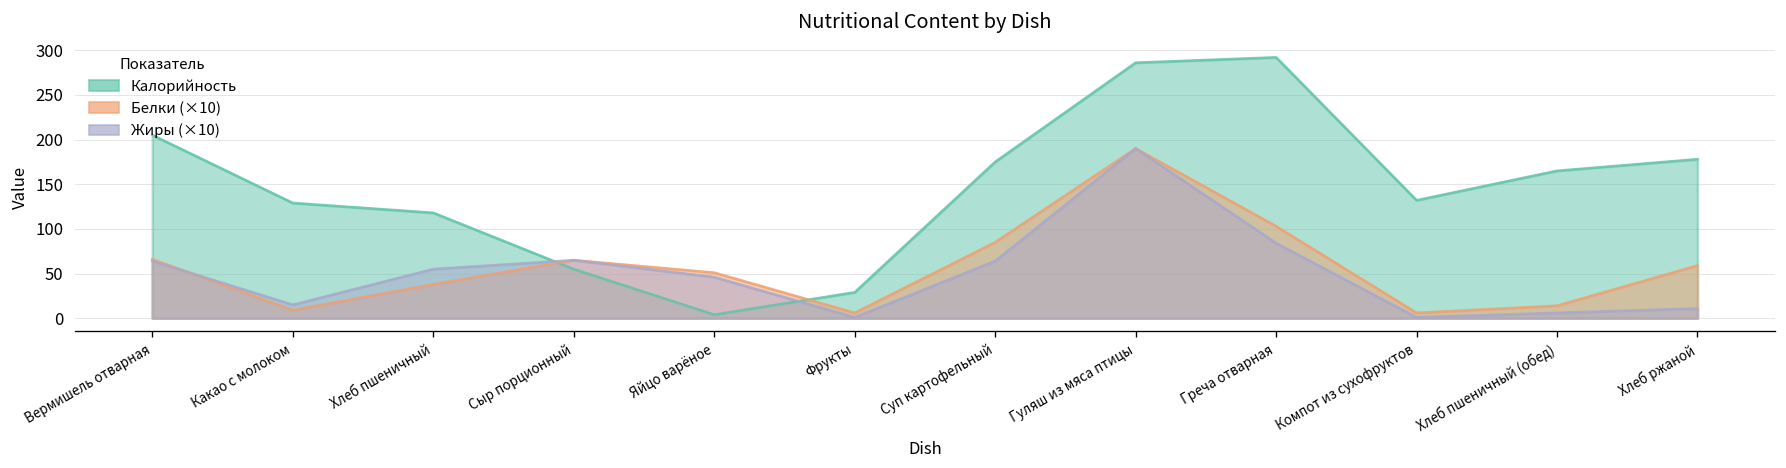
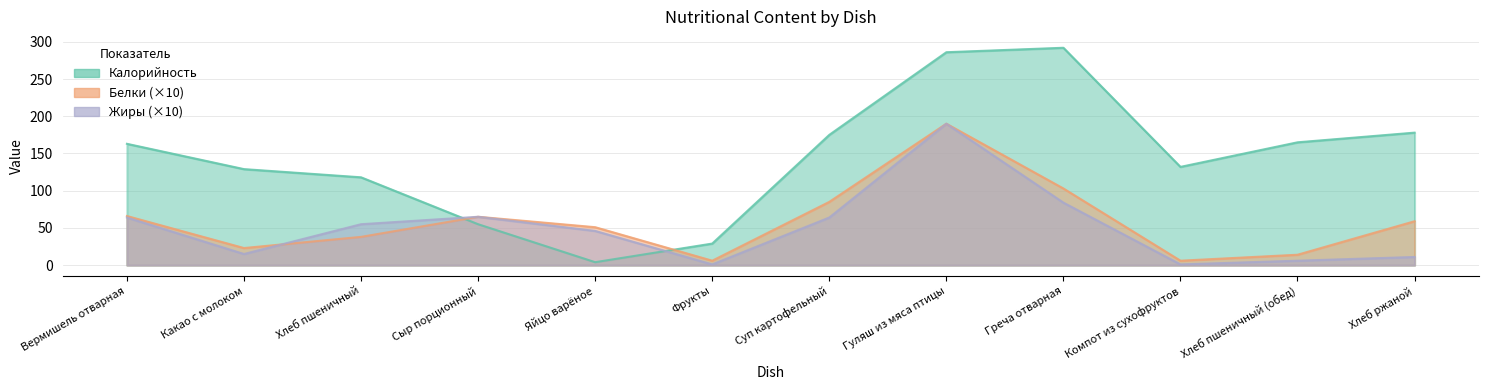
Калорийность, Вермишель отварная: 210 -> 160
Белки (×10), Какао с молоком: 10 -> 20
